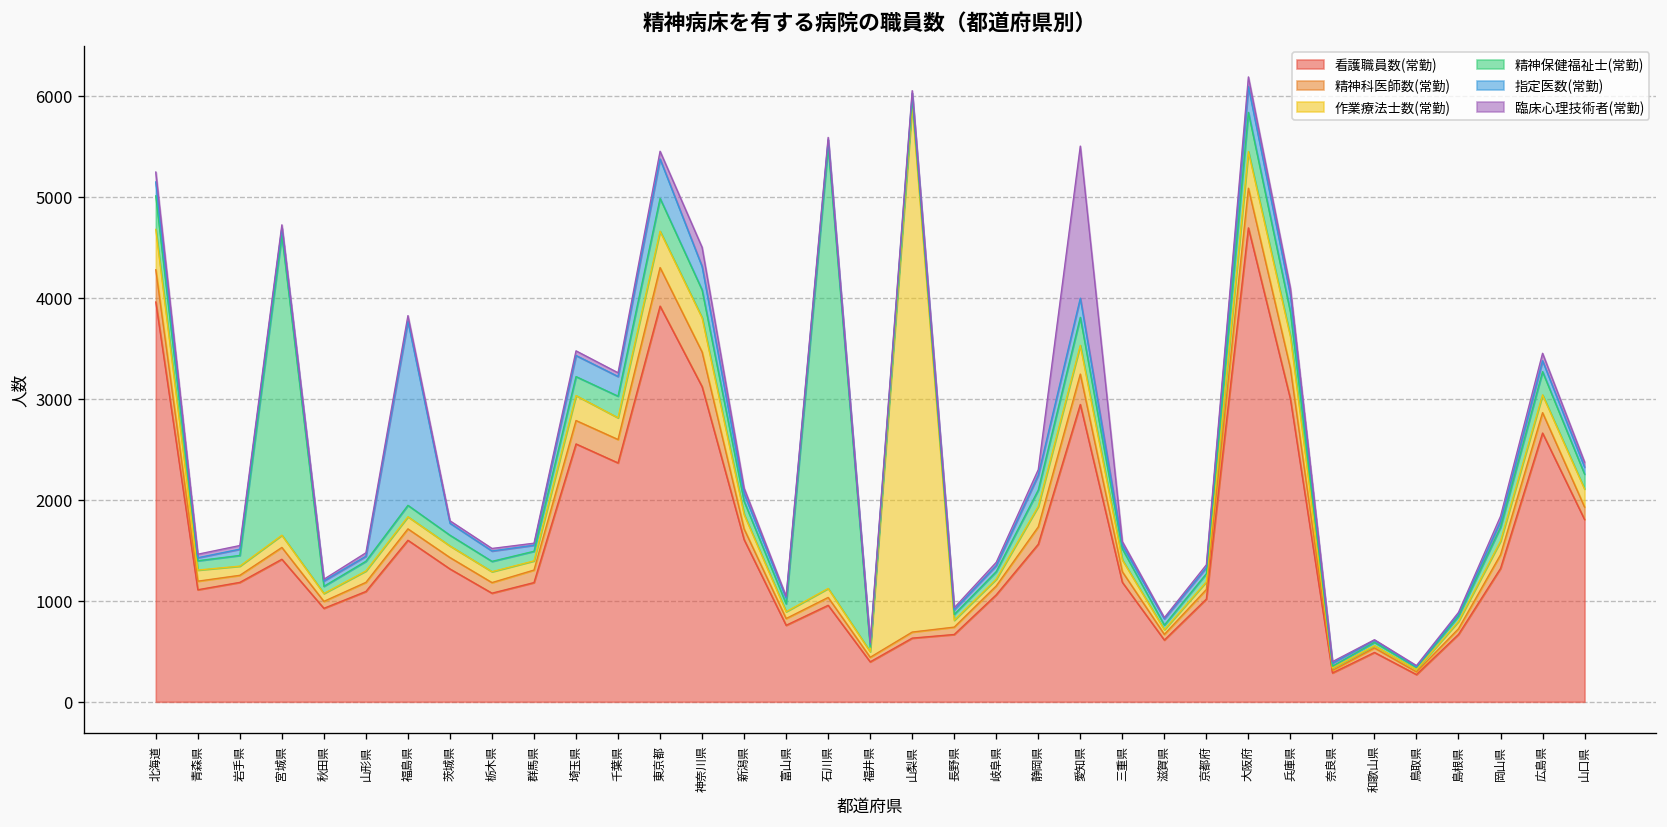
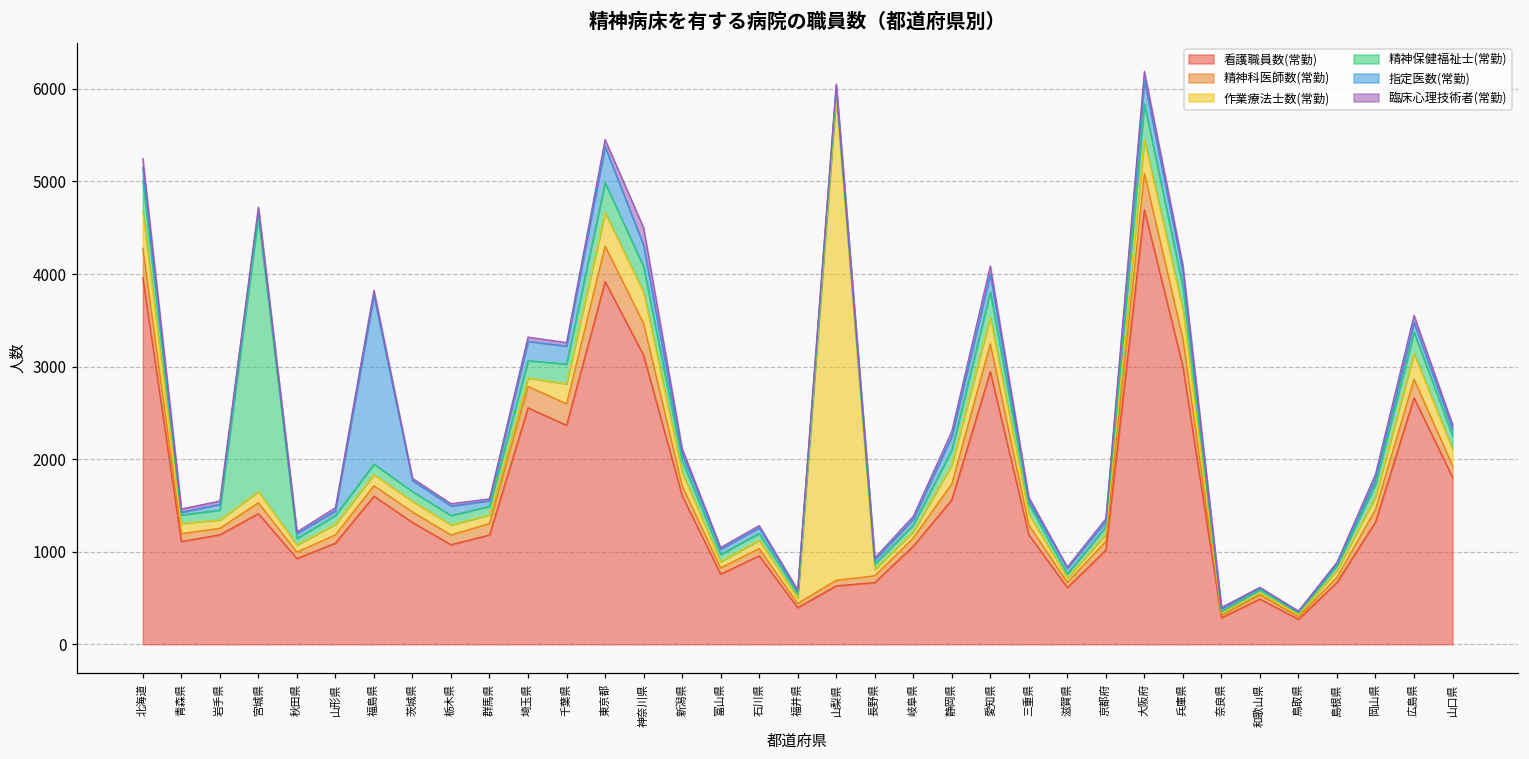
作業療法士数(常勤), 埼玉県: 200 -> 100
精神保健福祉士(常勤), 石川県: 4400 -> 100
臨床心理技術者(常勤), 愛知県: 1500 -> 100
作業療法士数(常勤), 広島県: 200 -> 300
